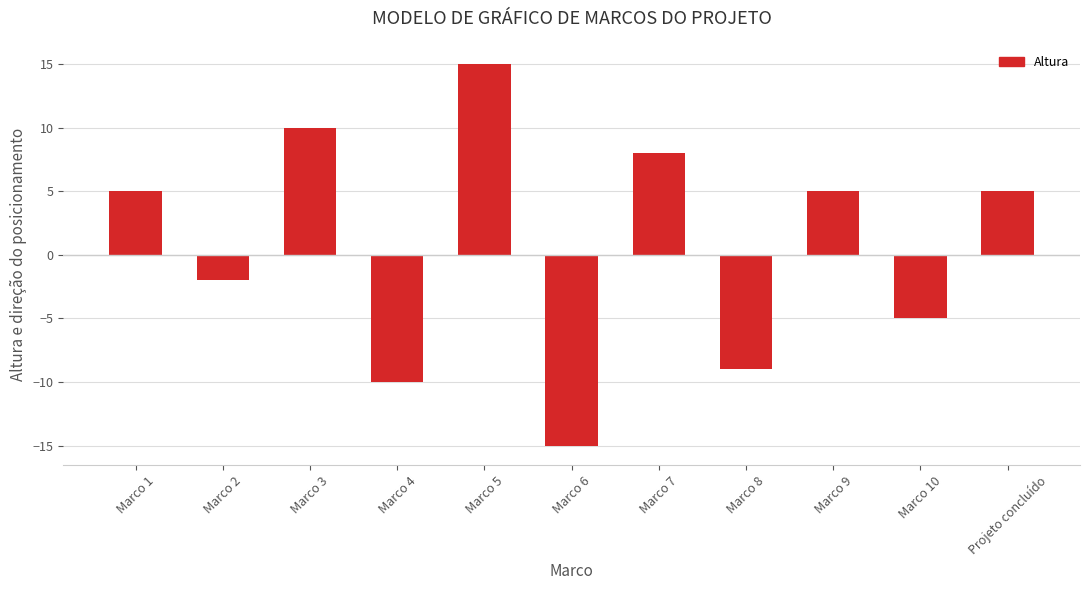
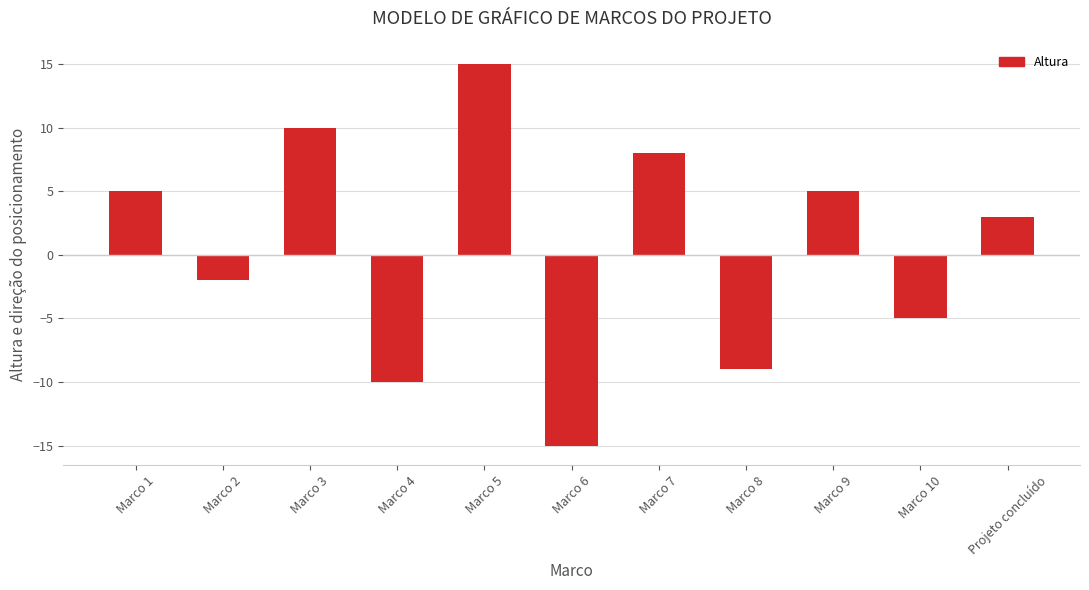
Projeto concluído: 5 -> 3
